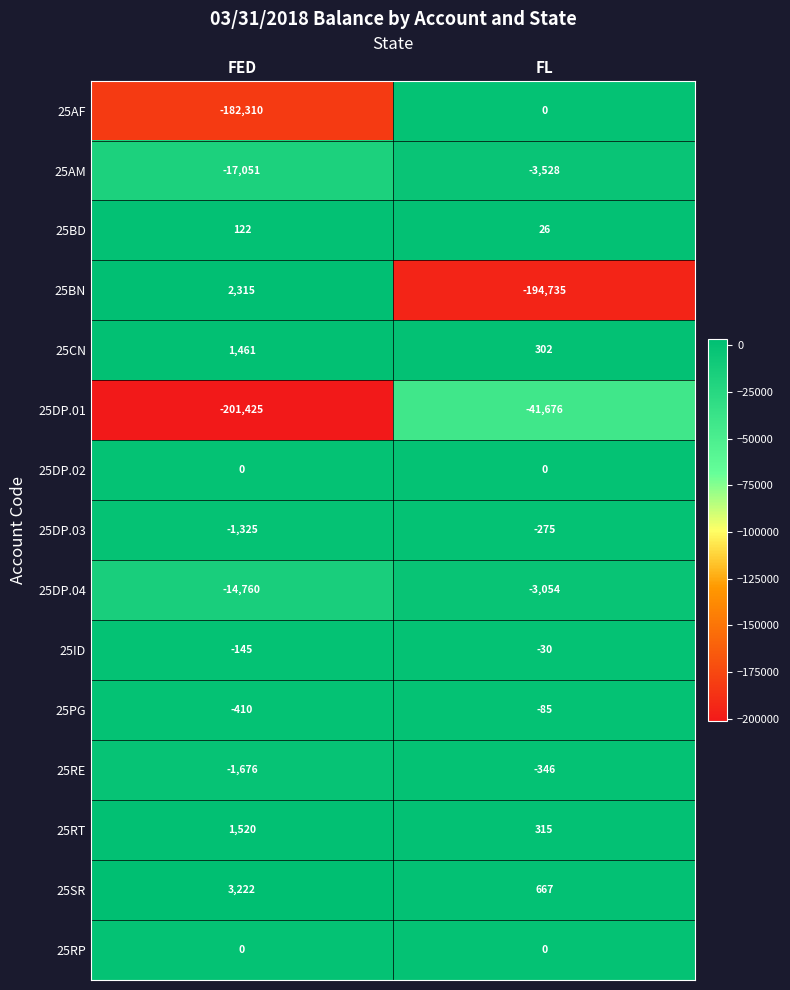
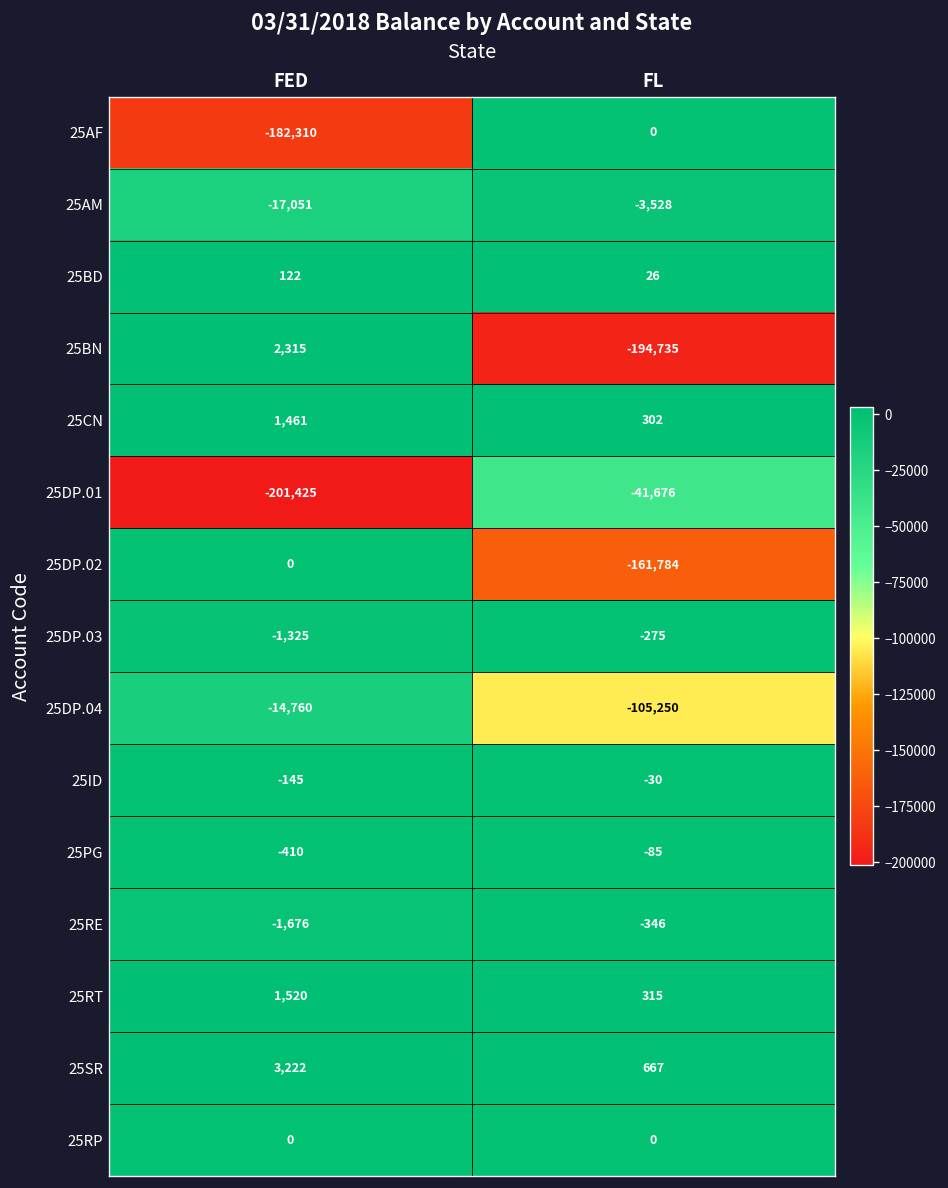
25DP.02, FL: 0 -> -161,784
25DP.04, FL: -3,054 -> -105,250
